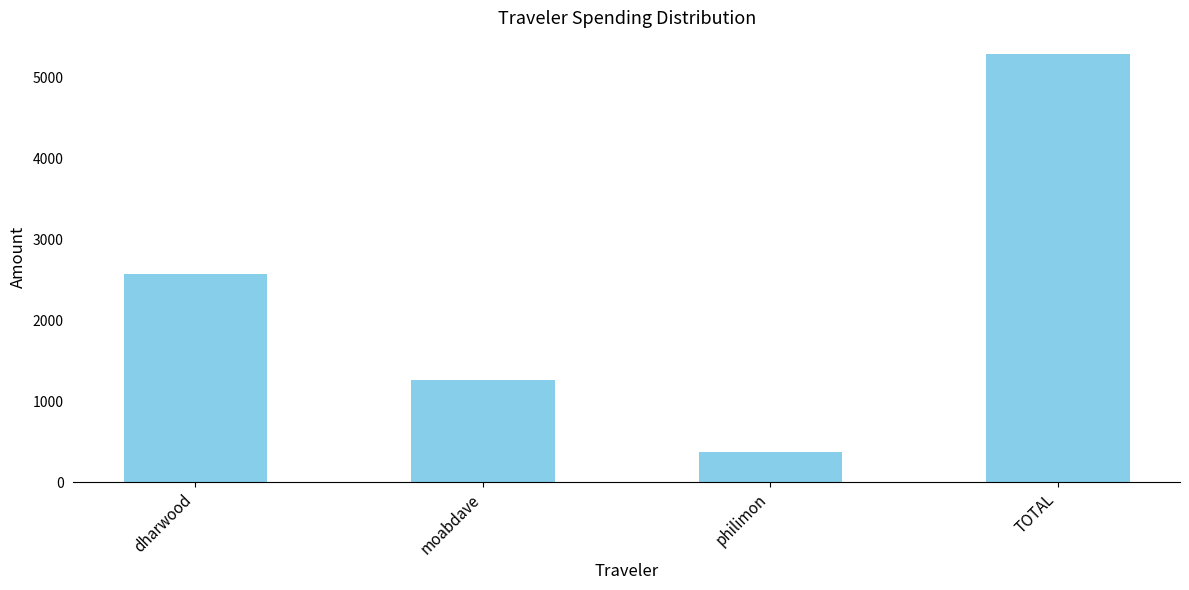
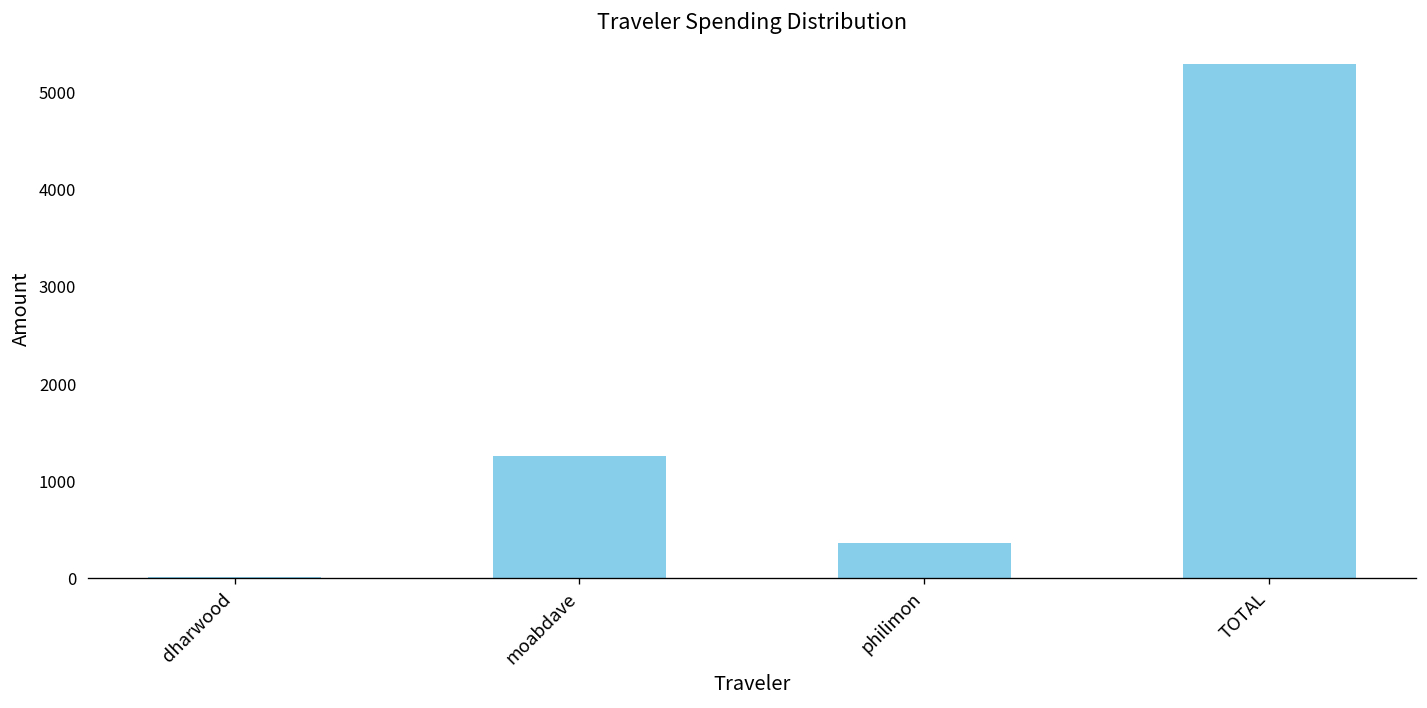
dharwood: 2600 -> 0
